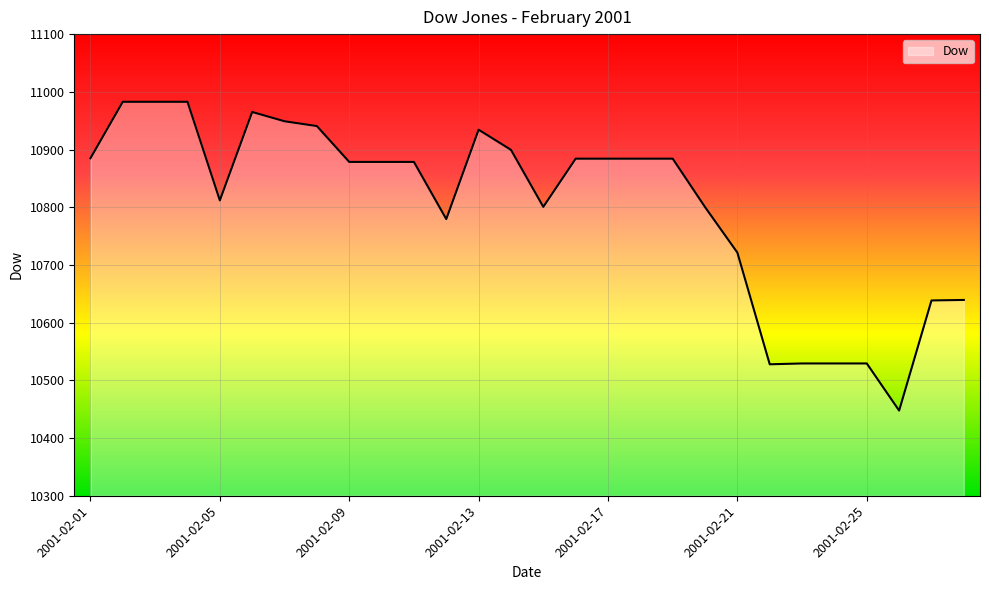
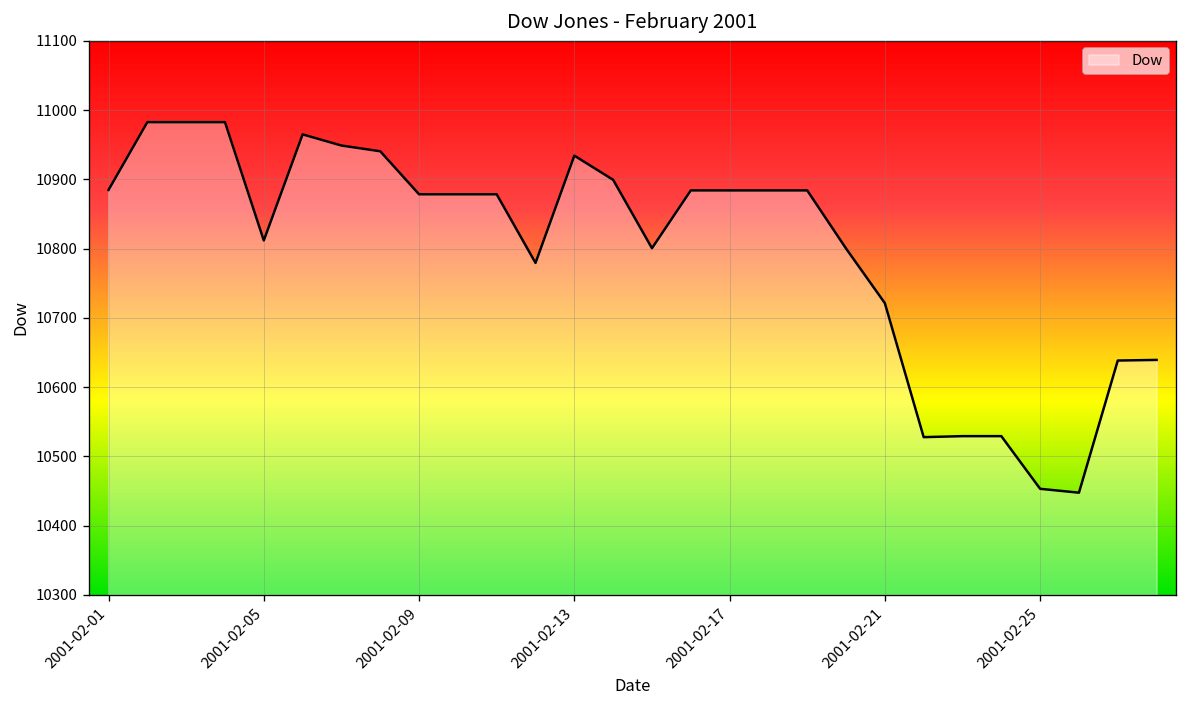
2001-02-25: 10530 -> 10450
